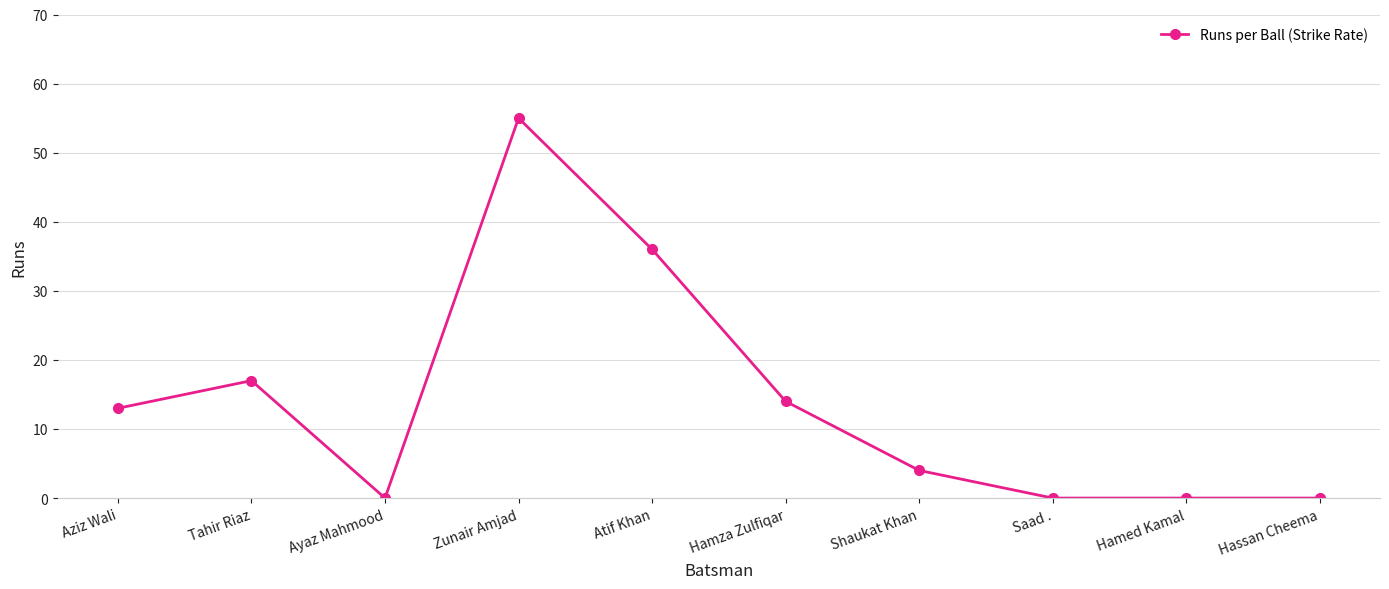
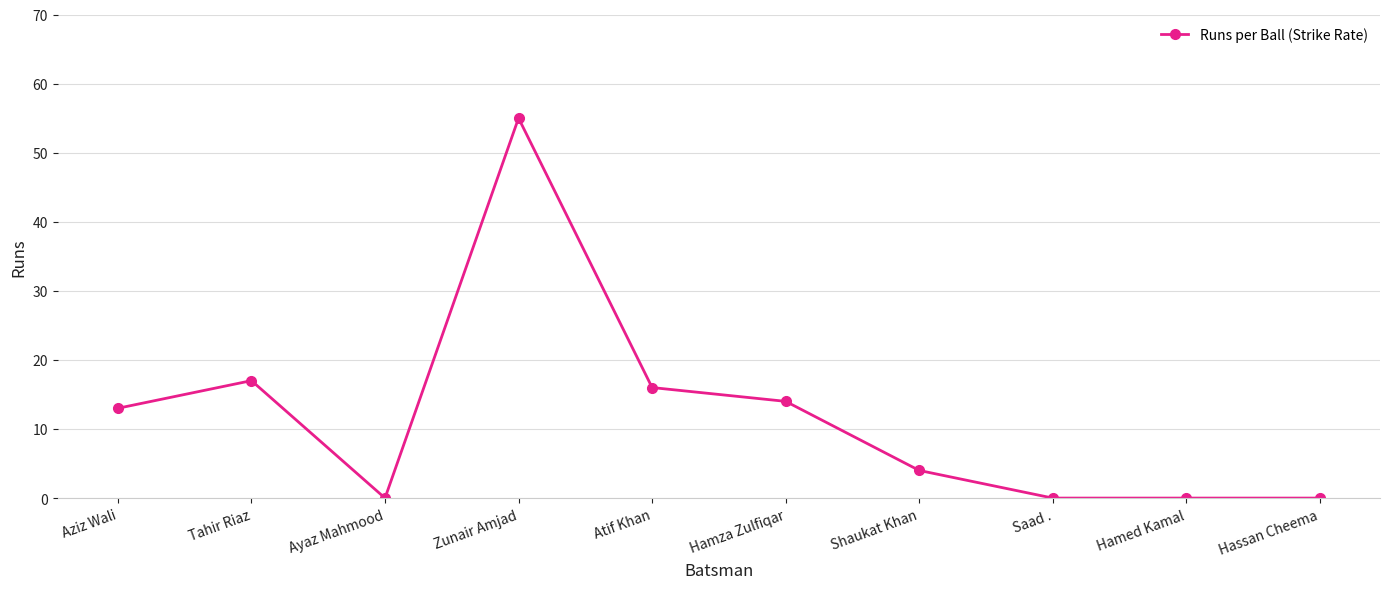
Atif Khan: 36 -> 16
